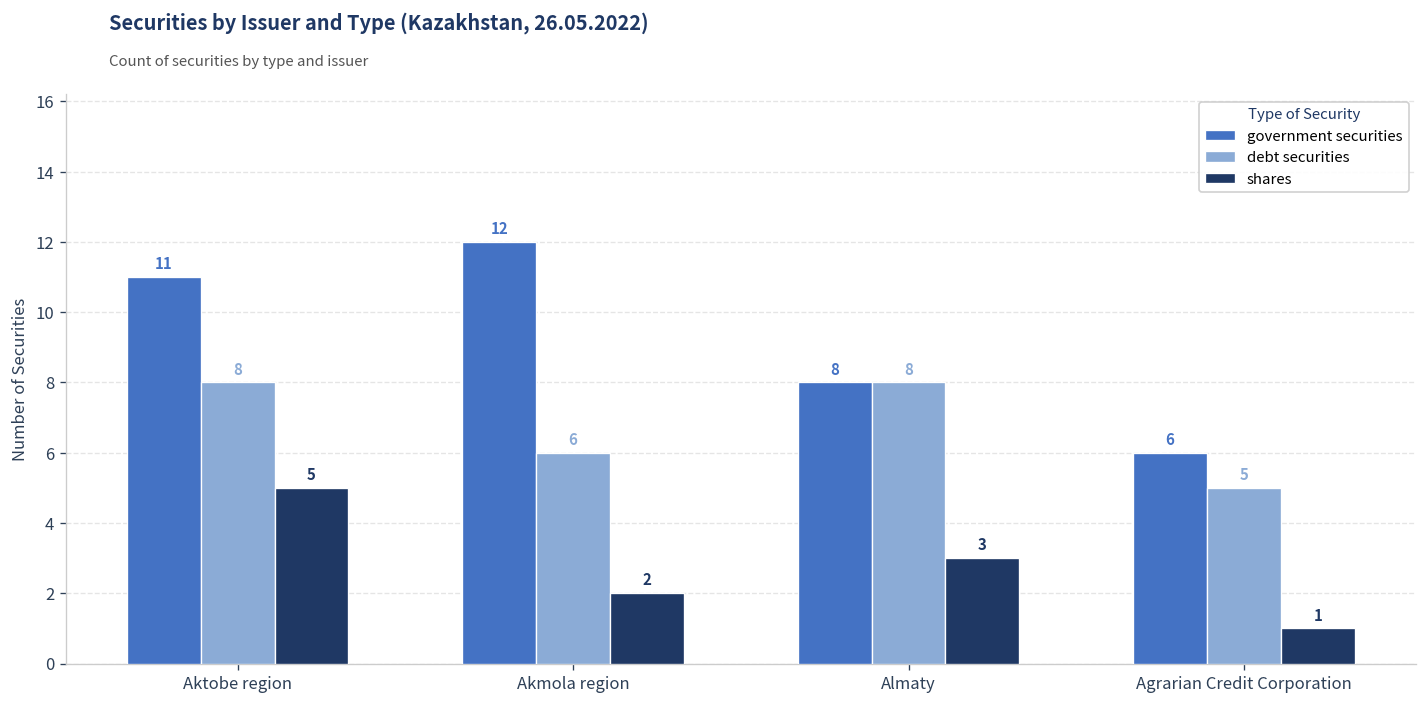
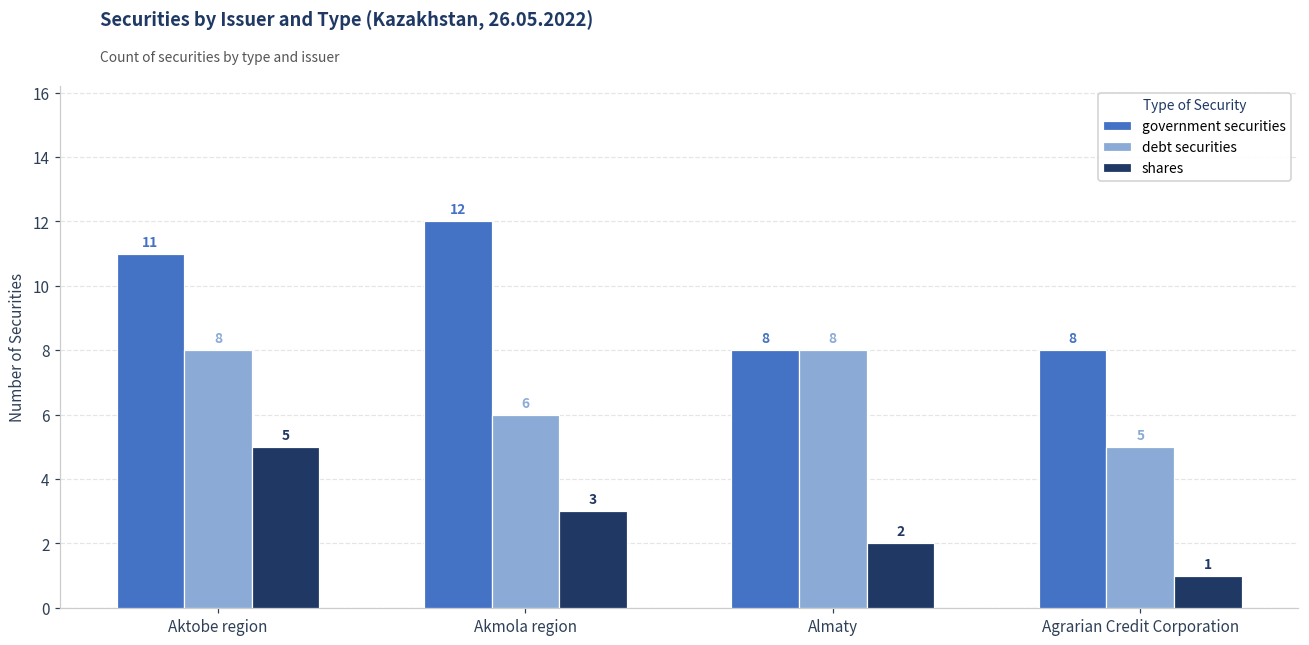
shares, Akmola region: 2 -> 3
shares, Almaty: 3 -> 2
government securities, Agrarian Credit Corporation: 6 -> 8
